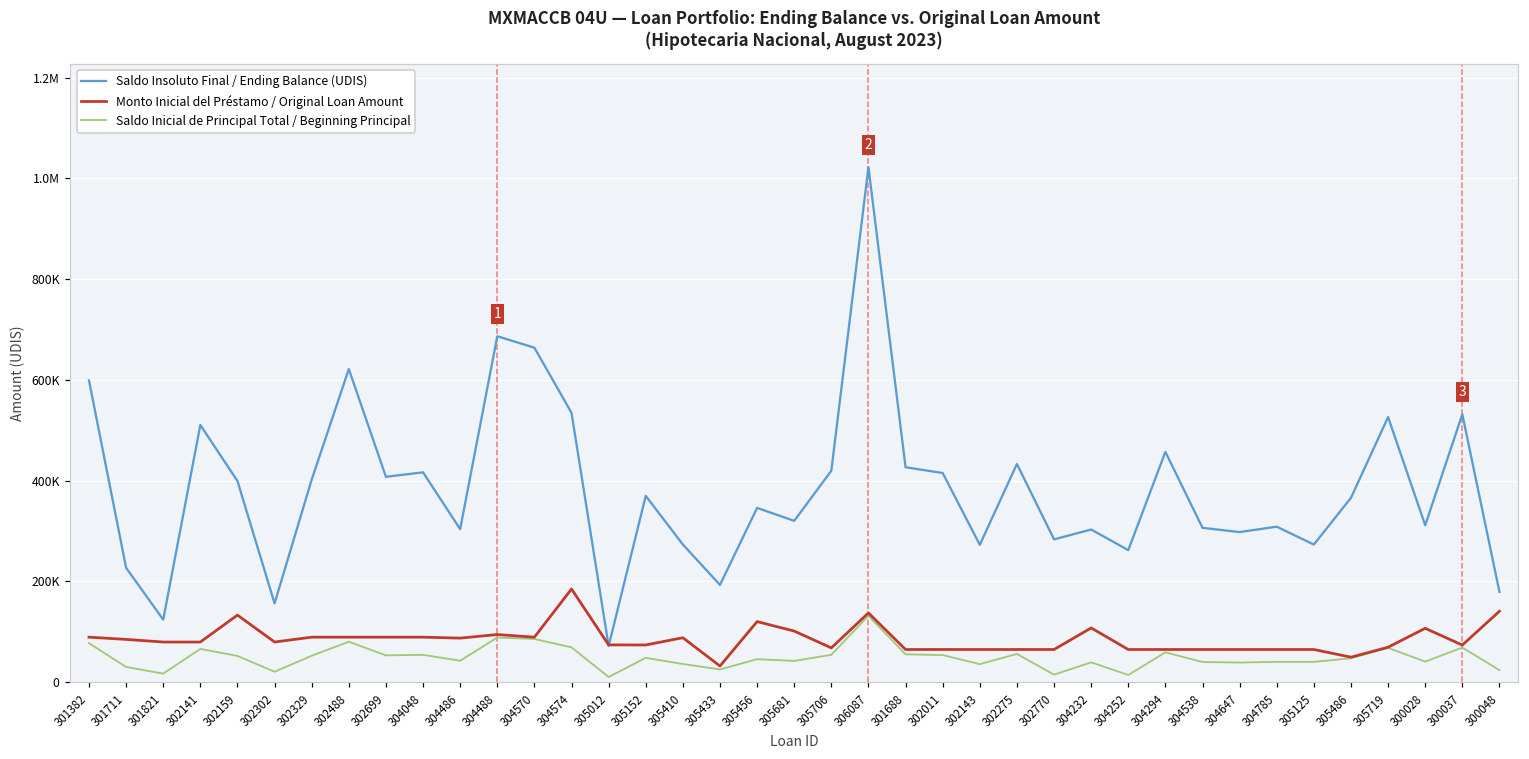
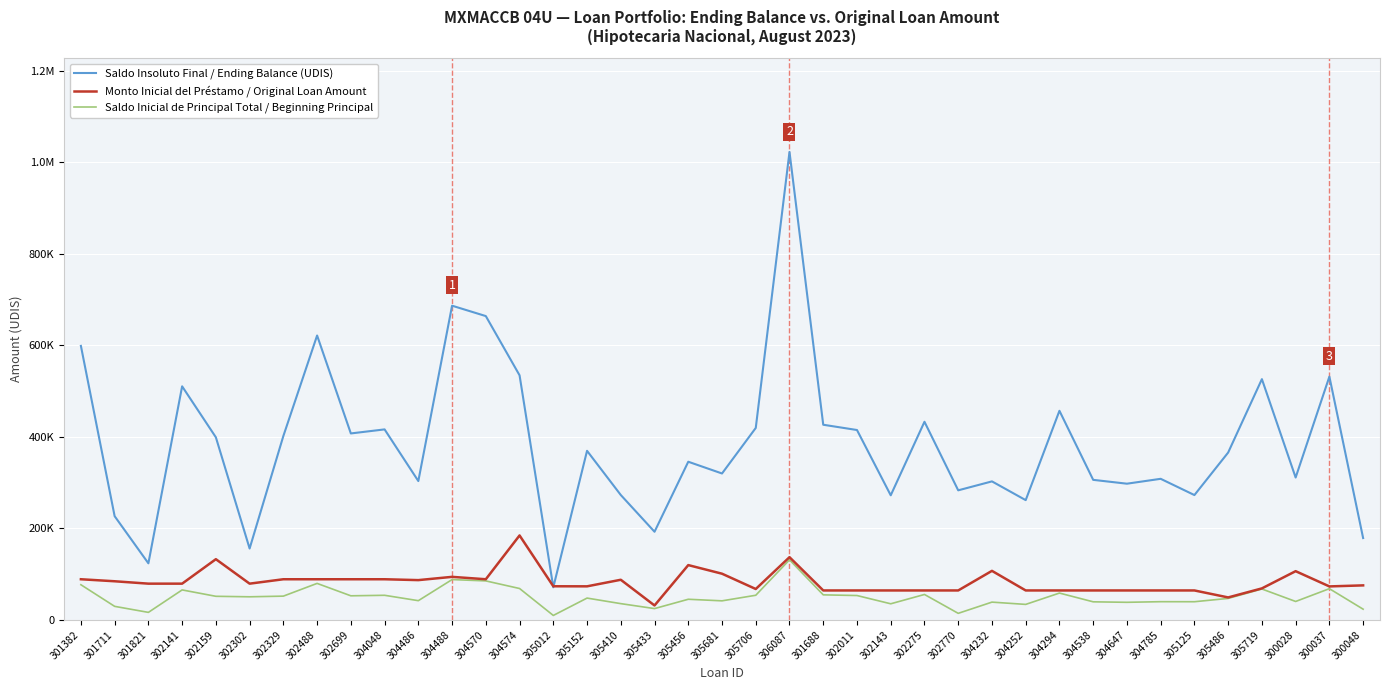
Saldo Inicial de Principal Total / Beginning Principal, 302302: 20000 -> 50000
Saldo Inicial de Principal Total / Beginning Principal, 304252: 10000 -> 30000
Monto Inicial del Préstamo / Original Loan Amount, 300048: 140000 -> 80000
